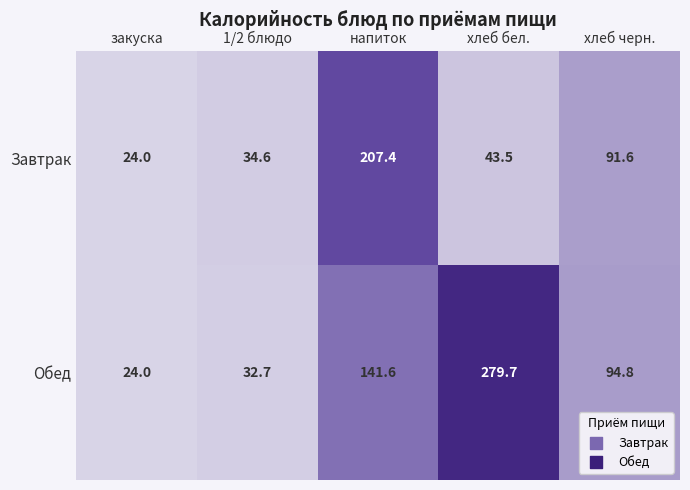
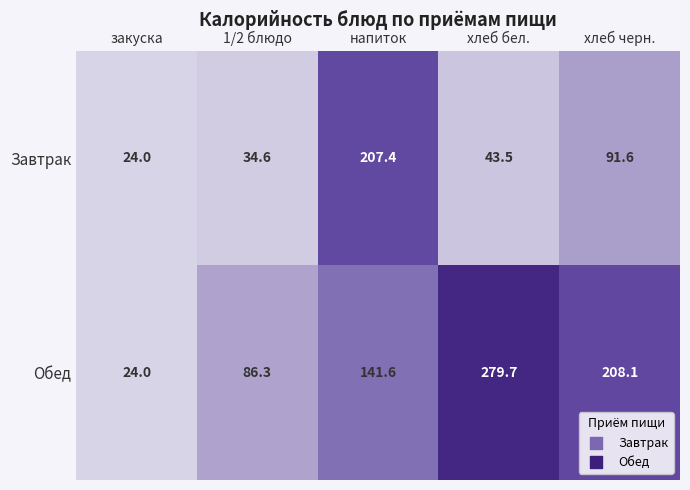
Обед, 1/2 блюдо: 32.7 -> 86.3
Обед, хлеб черн.: 94.8 -> 208.1
